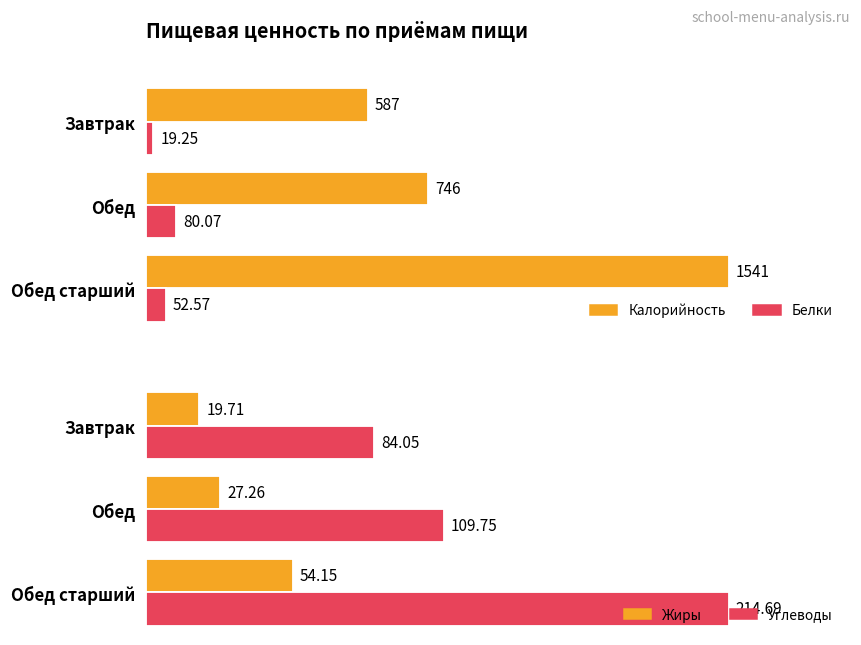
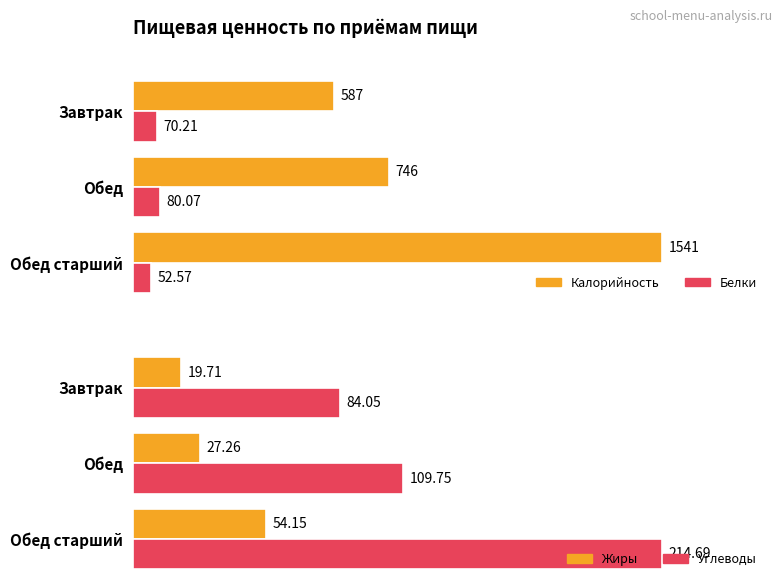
Пищевая ценность по приёмам пищи, Белки, Завтрак: 19.25 -> 70.21
